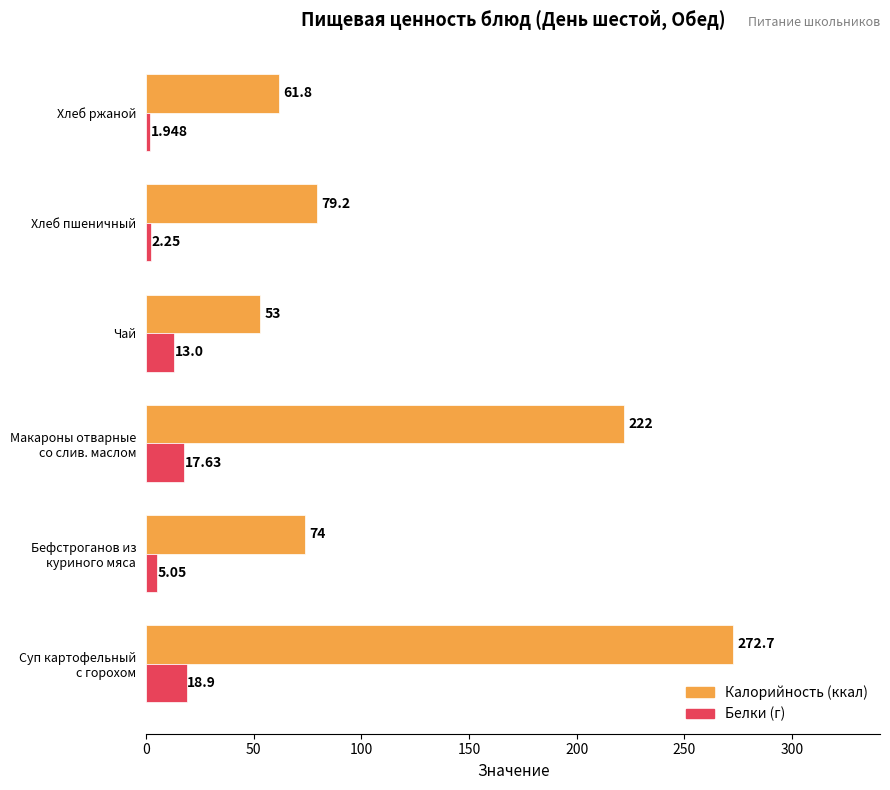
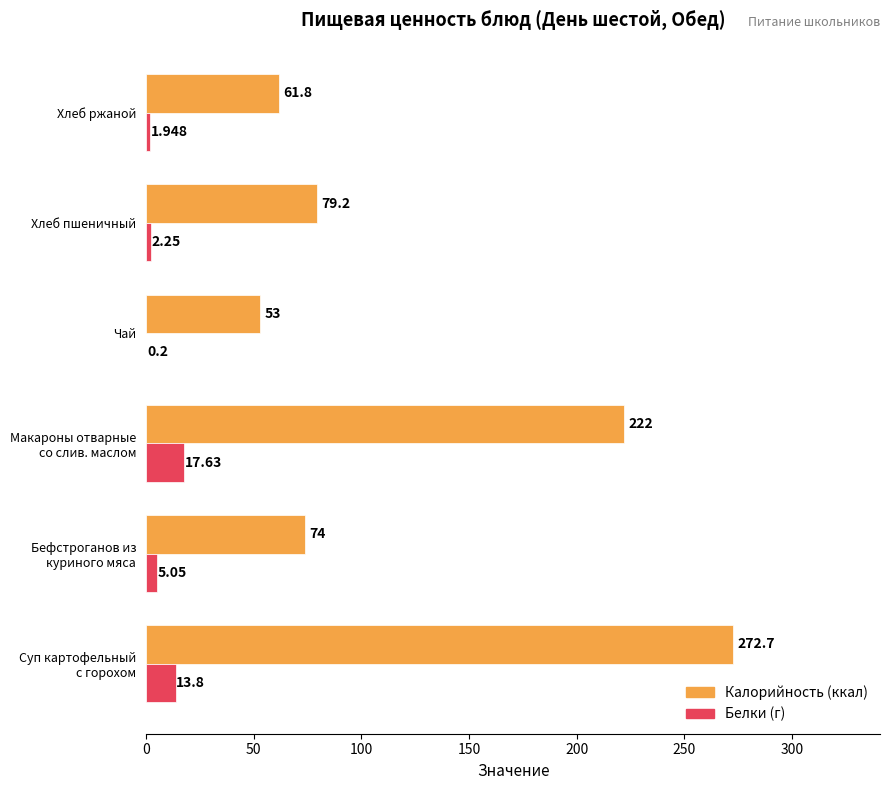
Белки (г), Чай: 13.0 -> 0.2
Белки (г), Суп картофельный с горохом: 18.9 -> 13.8
